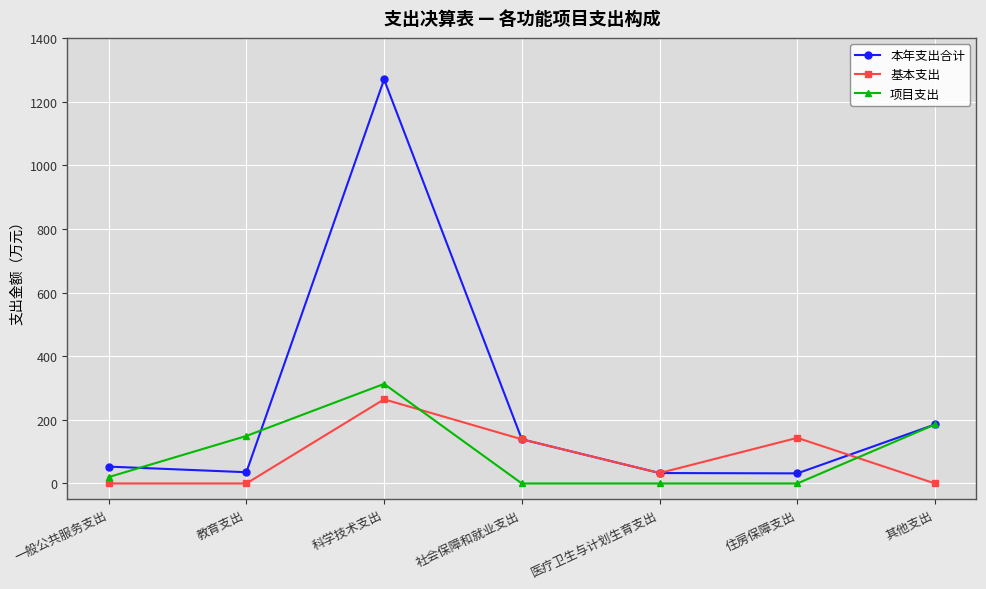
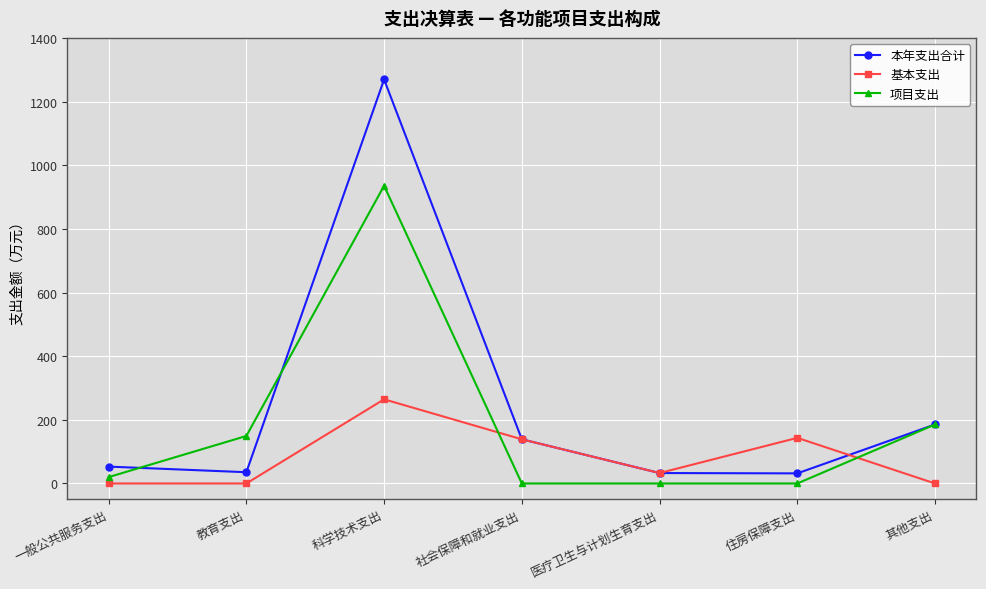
项目支出, 科学技术支出: 310 -> 940
